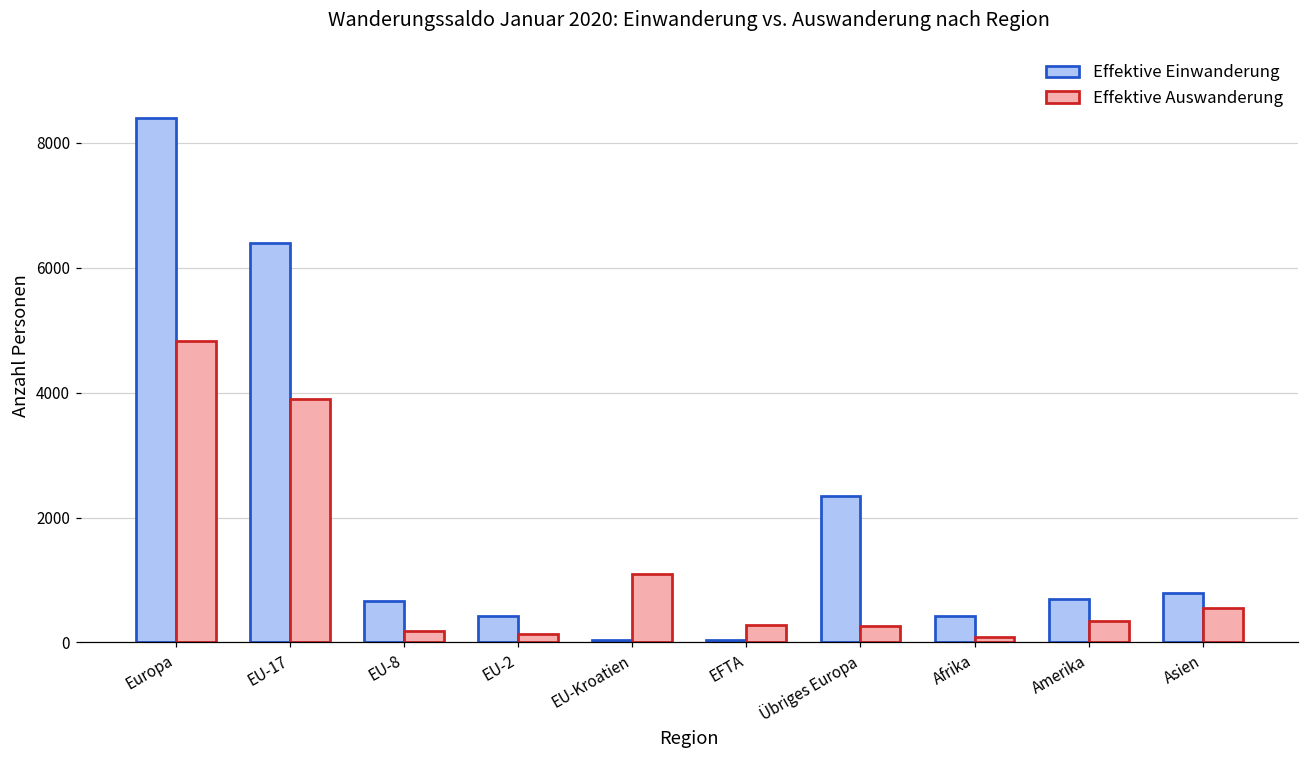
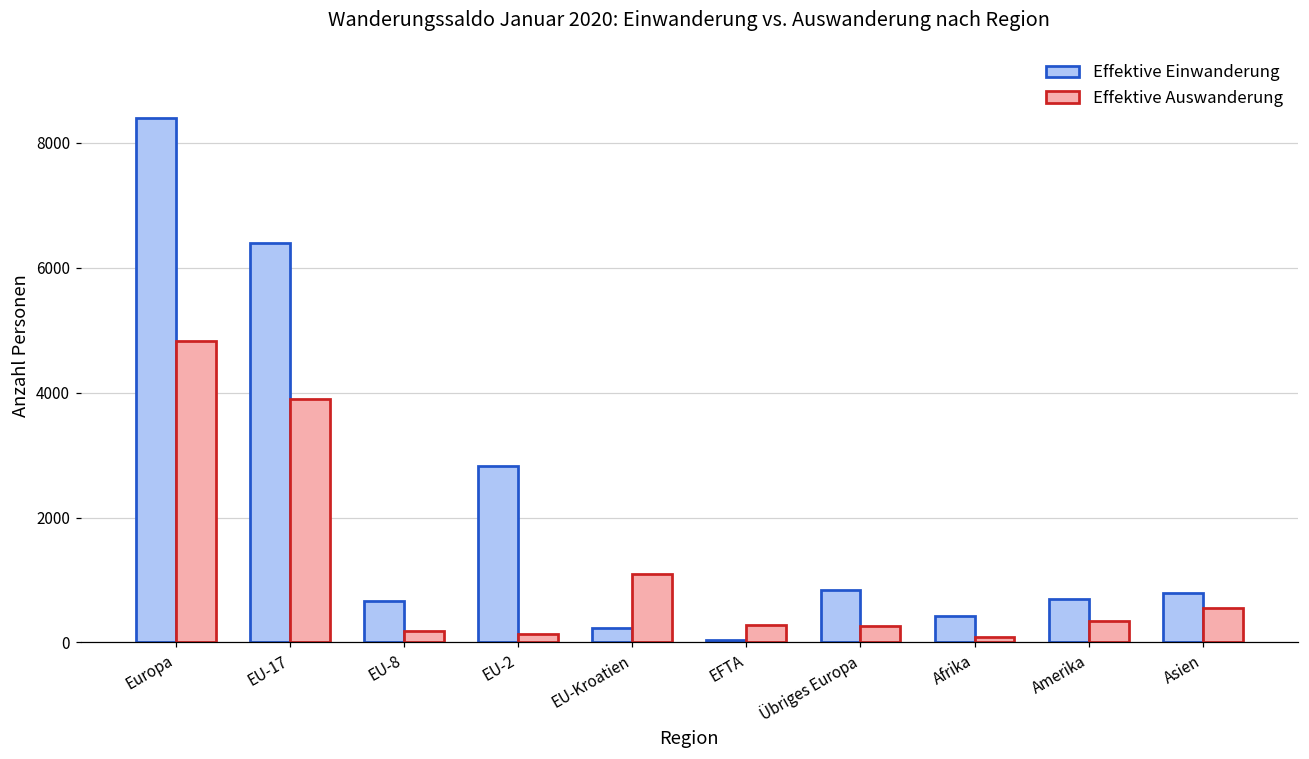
Effektive Einwanderung, EU-2: 400 -> 2800
Effektive Einwanderung, EU-Kroatien: 0 -> 200
Effektive Einwanderung, Übriges Europa: 2300 -> 800
